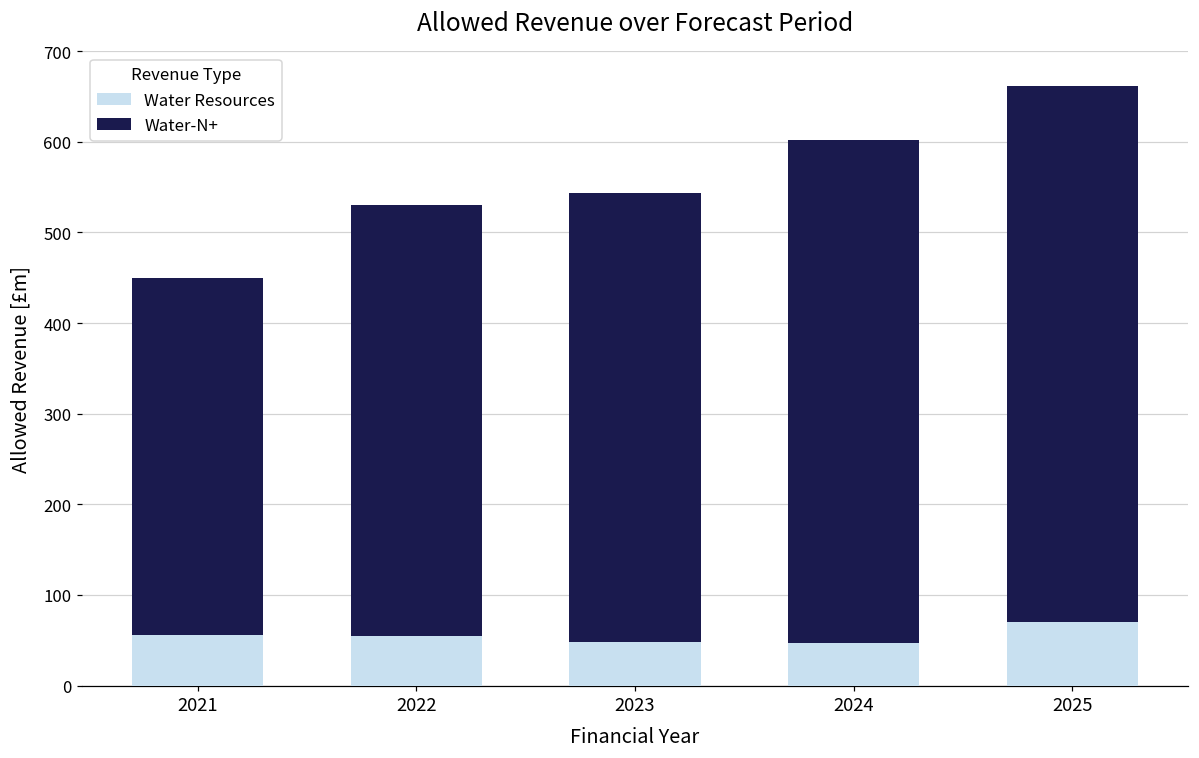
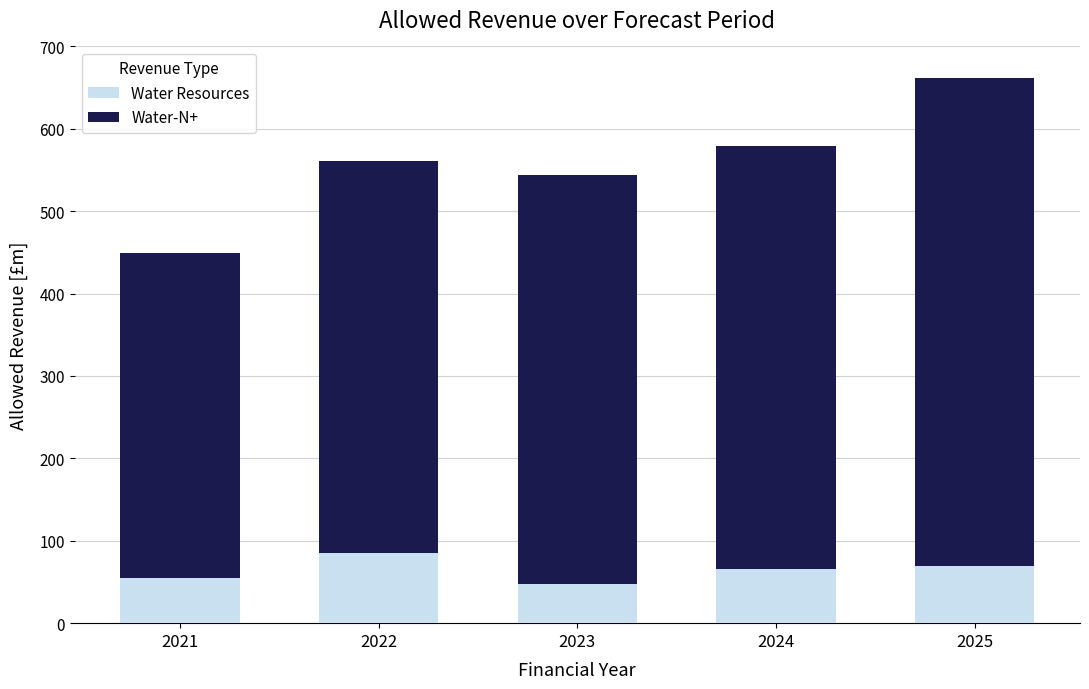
Water Resources, 2022: 50 -> 90
Water Resources, 2024: 50 -> 70
Water-N+, 2024: 560 -> 510
